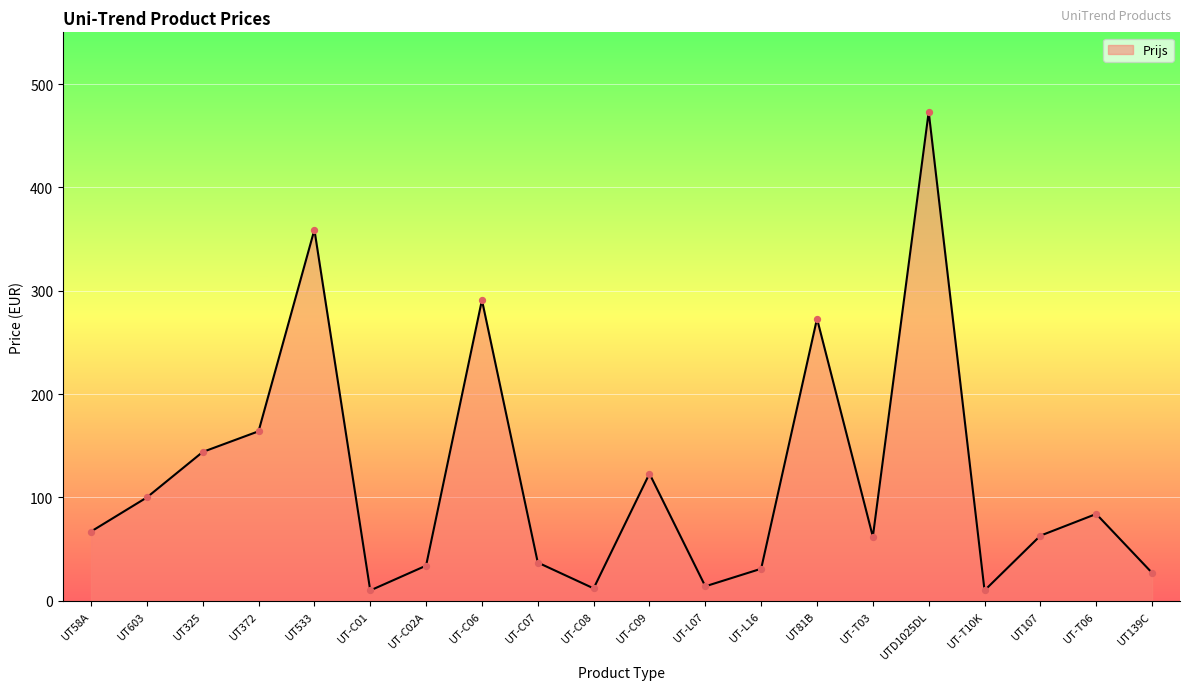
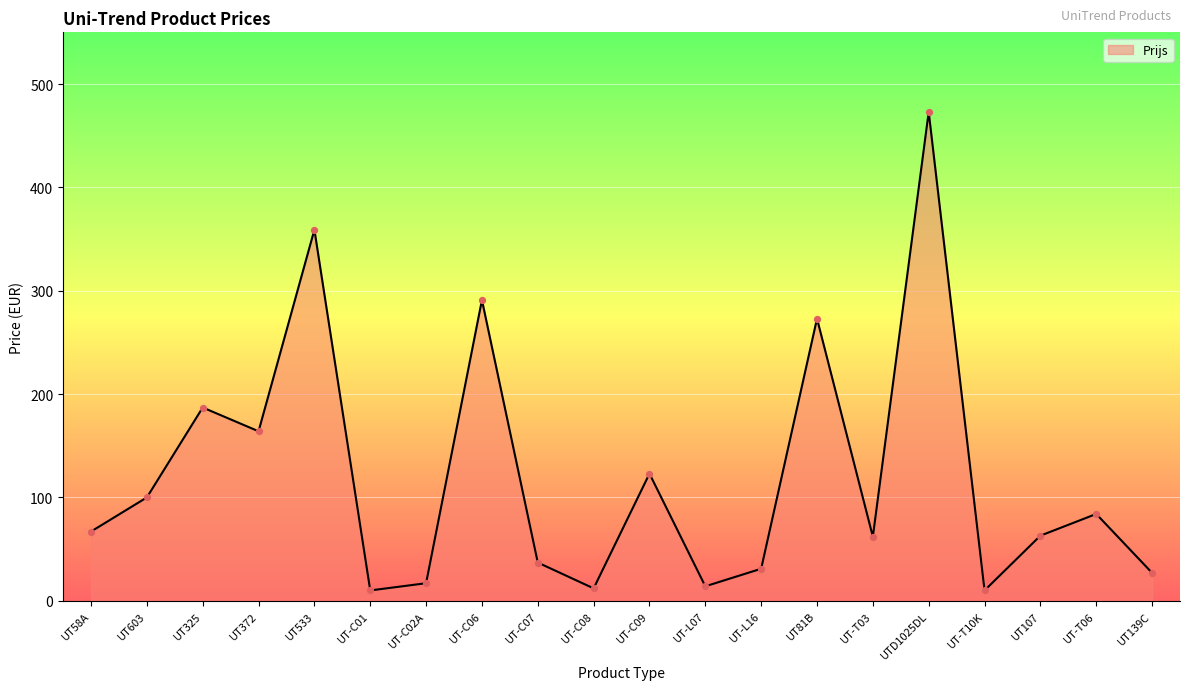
UT325: 144 -> 187
UT-C02A: 34 -> 17
